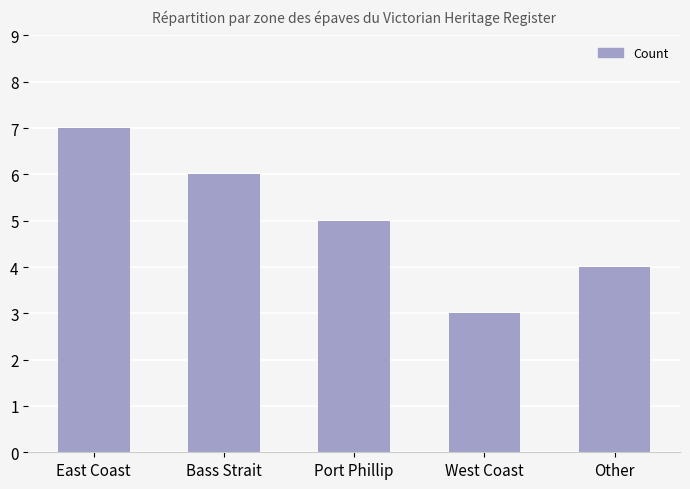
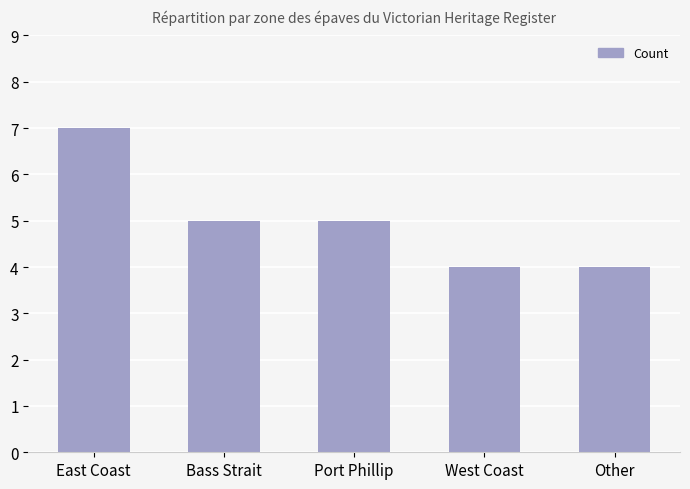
Bass Strait: 6 -> 5
West Coast: 3 -> 4
